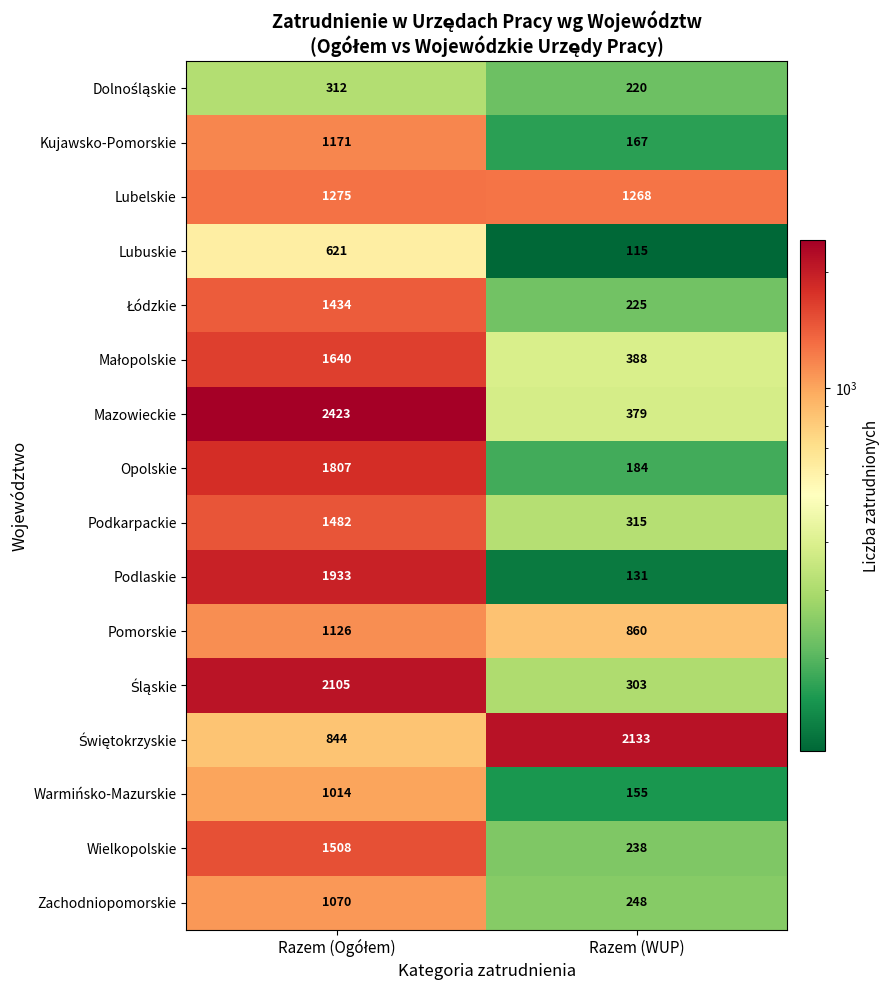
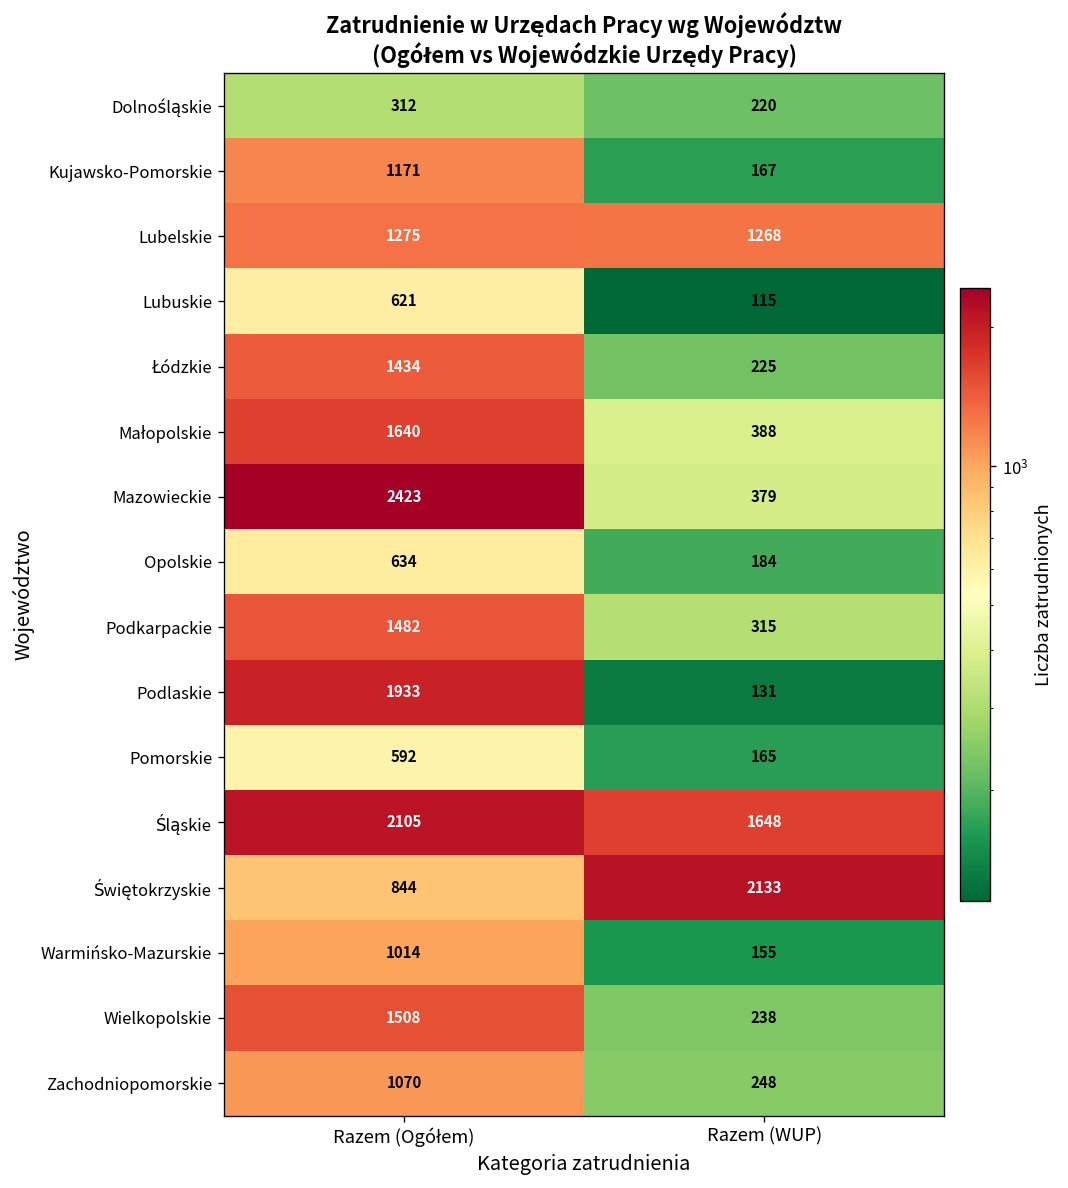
Opolskie, Razem (Ogółem): 1807 -> 634
Pomorskie, Razem (Ogółem): 1126 -> 592
Pomorskie, Razem (WUP): 860 -> 165
Śląskie, Razem (WUP): 303 -> 1648
